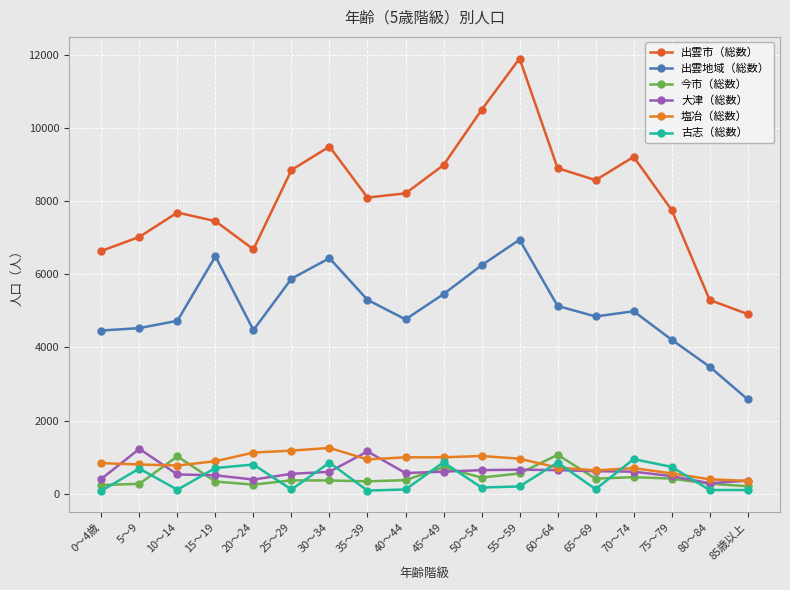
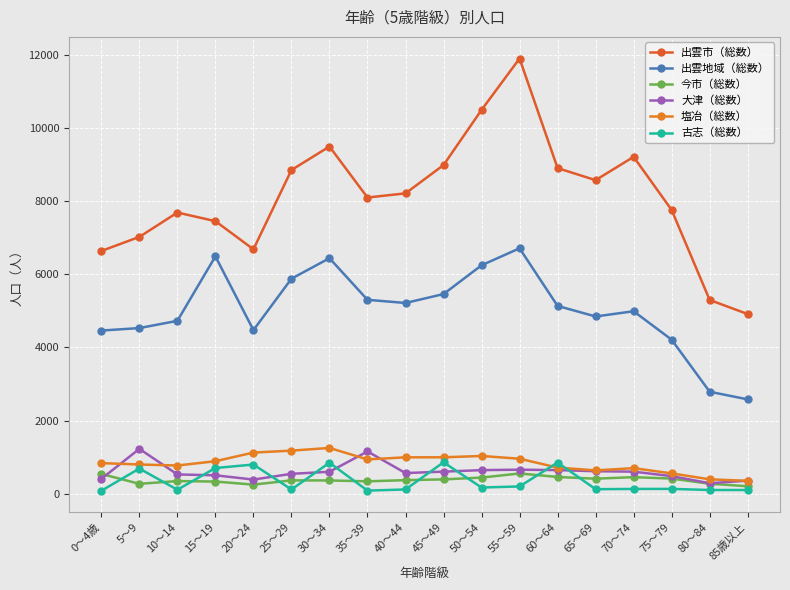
今市（総数）, 0～4歳: 200 -> 500
今市（総数）, 10～14: 1000 -> 300
出雲地域（総数）, 40～44: 4800 -> 5200
今市（総数）, 45～49: 700 -> 400
出雲地域（総数）, 55～59: 6900 -> 6700
今市（総数）, 60～64: 1100 -> 500
古志（総数）, 70～74: 900 -> 100
古志（総数）, 75～79: 700 -> 100
出雲地域（総数）, 80～84: 3500 -> 2800
